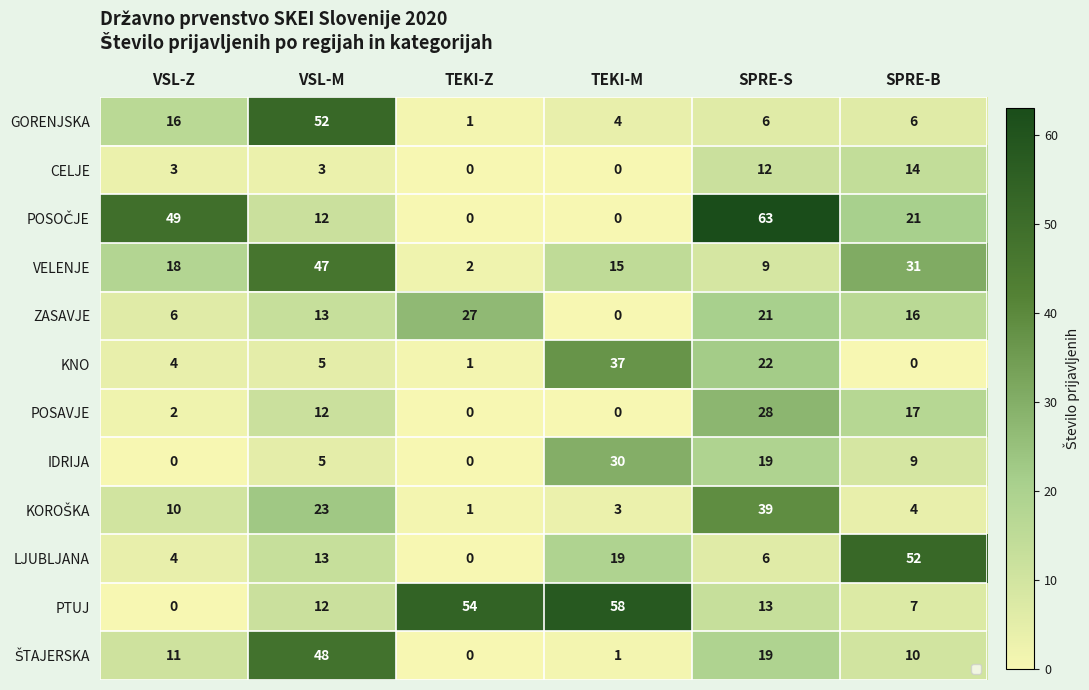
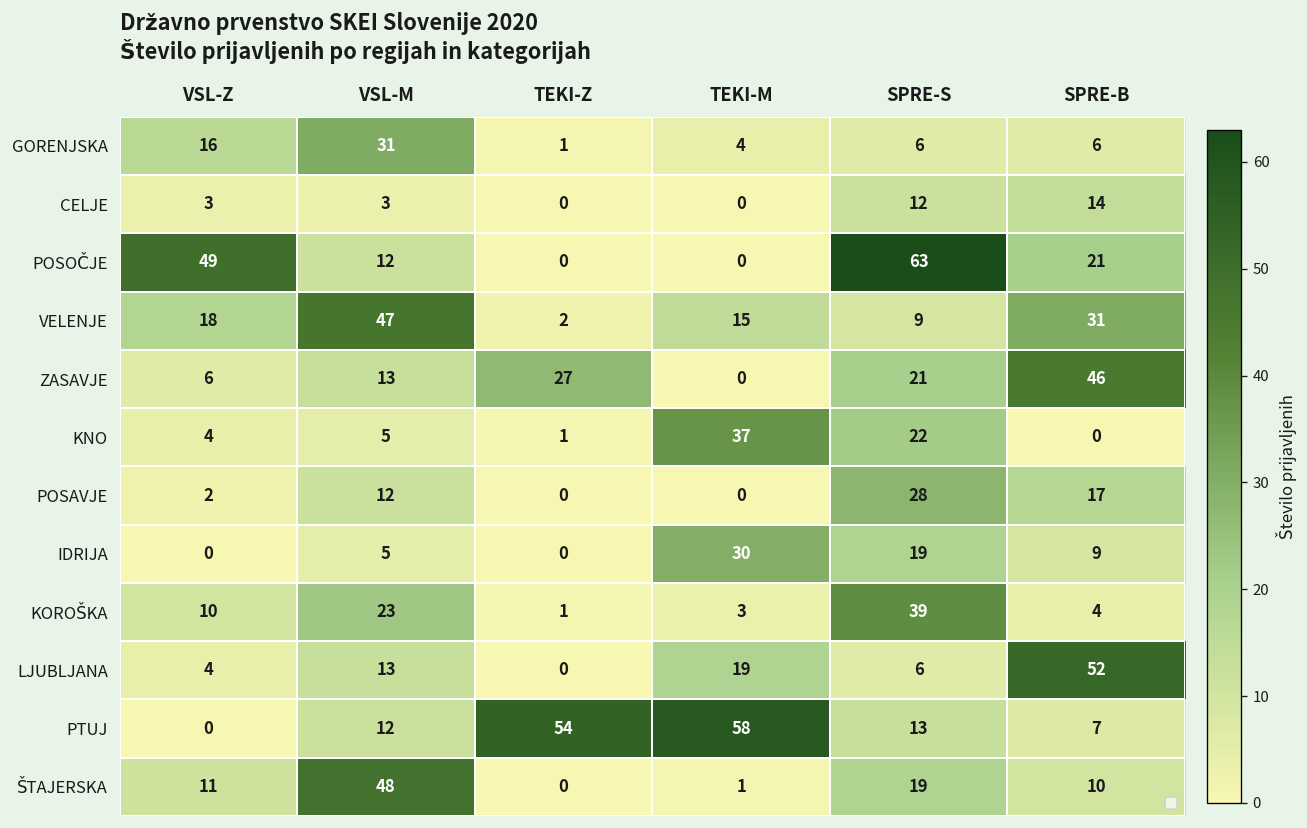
GORENJSKA, VSL-M: 52 -> 31
ZASAVJE, SPRE-B: 16 -> 46
